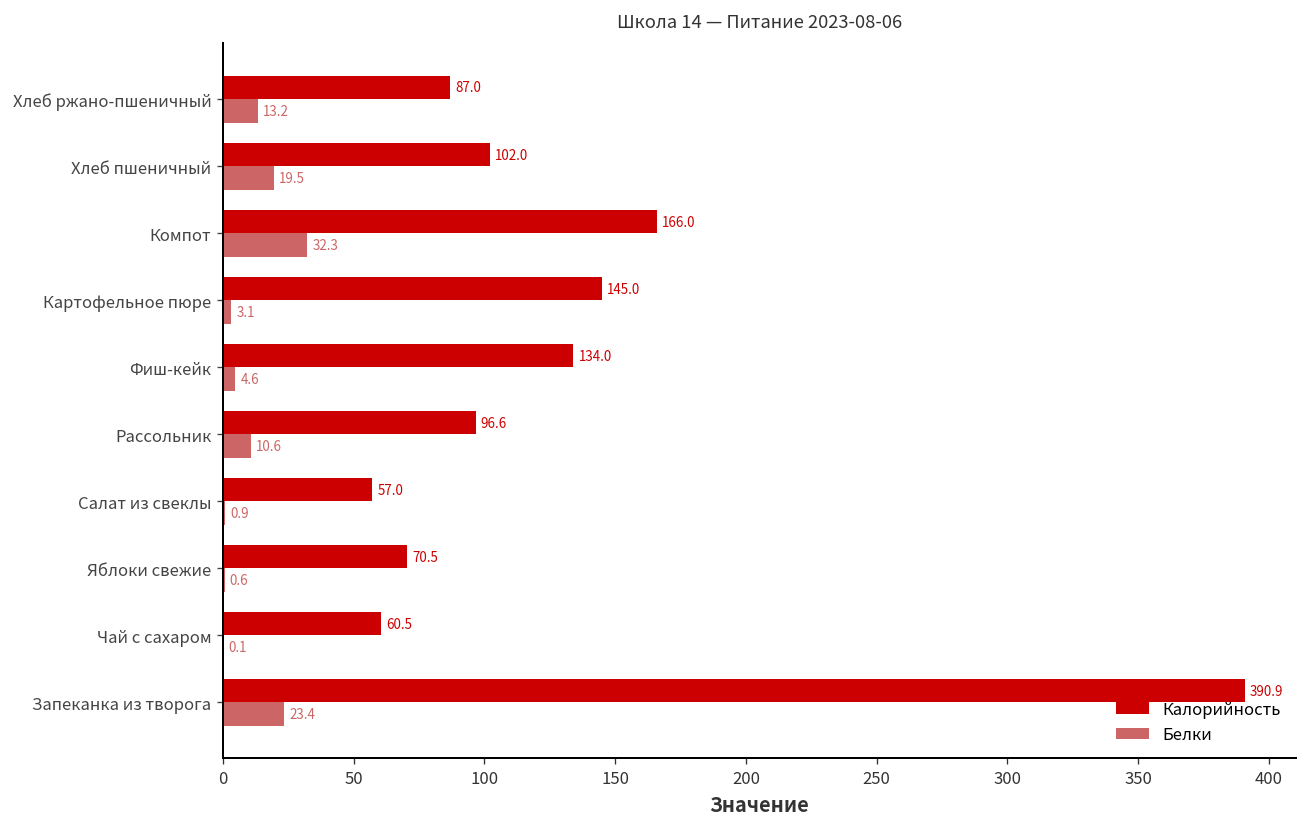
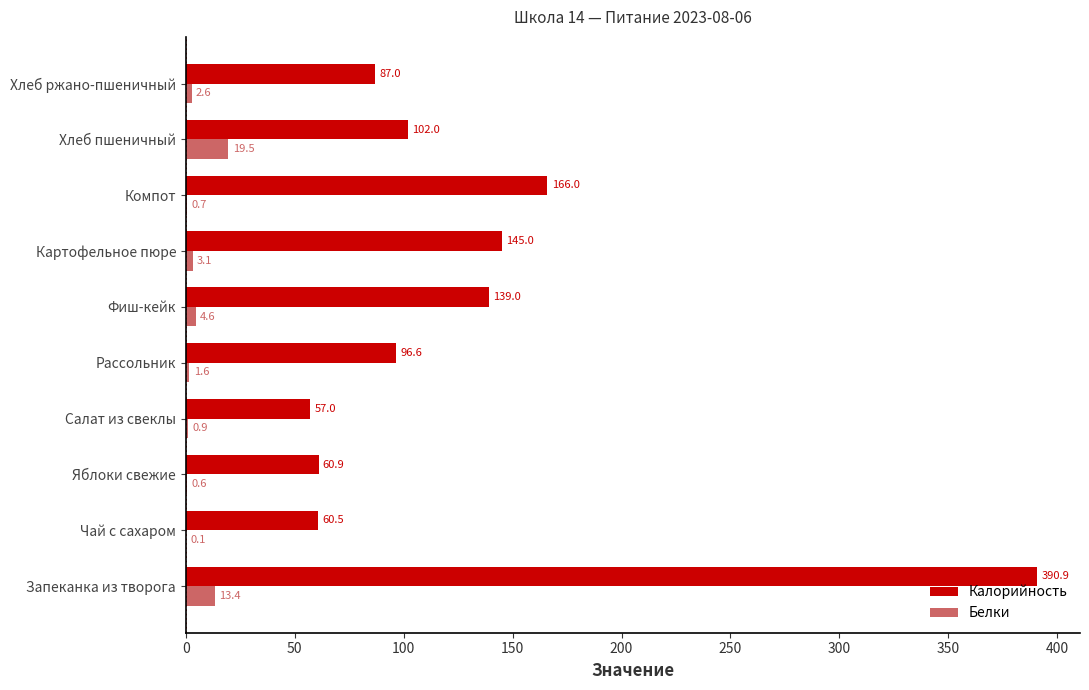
Белки, Хлеб ржано-пшеничный: 13.2 -> 2.6
Белки, Компот: 32.3 -> 0.7
Калорийность, Фиш-кейк: 134.0 -> 139.0
Белки, Рассольник: 10.6 -> 1.6
Калорийность, Яблоки свежие: 70.5 -> 60.9
Белки, Запеканка из творога: 23.4 -> 13.4
